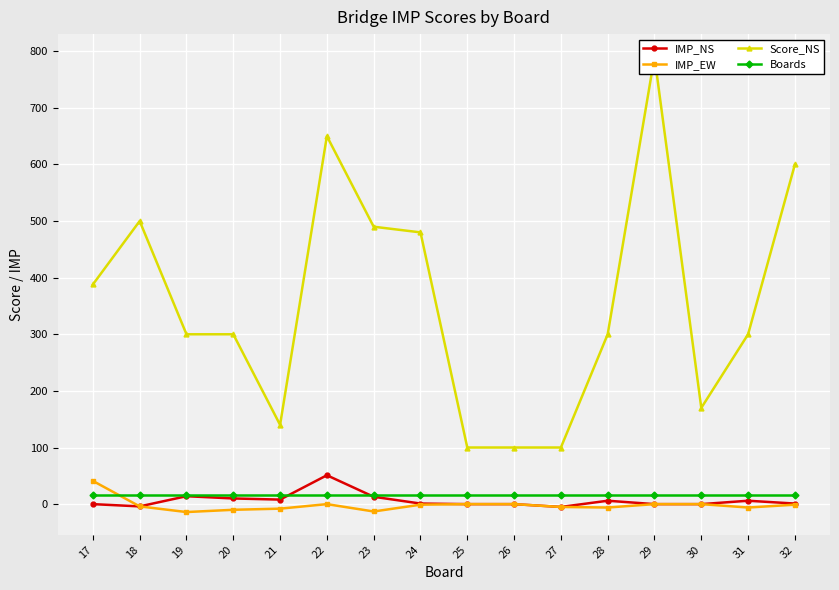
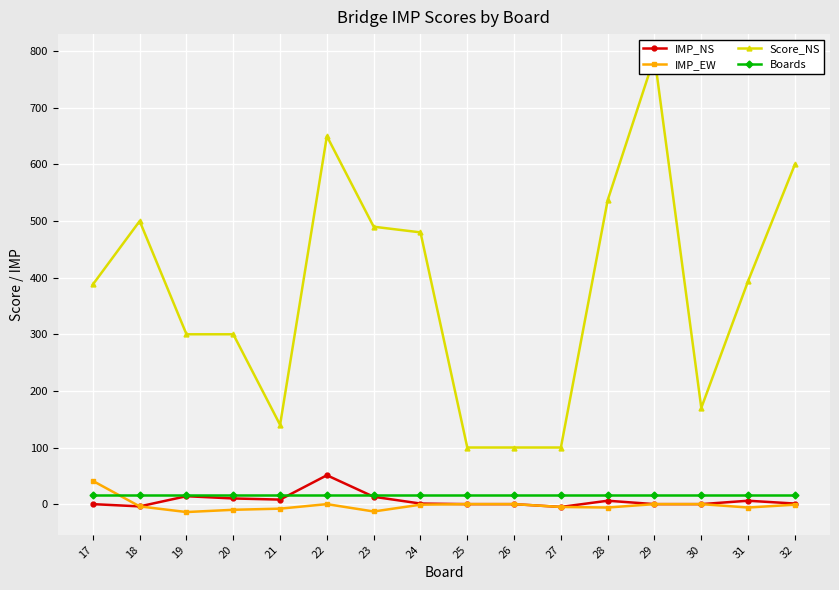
Score_NS, 28: 300 -> 540
Score_NS, 31: 300 -> 390
